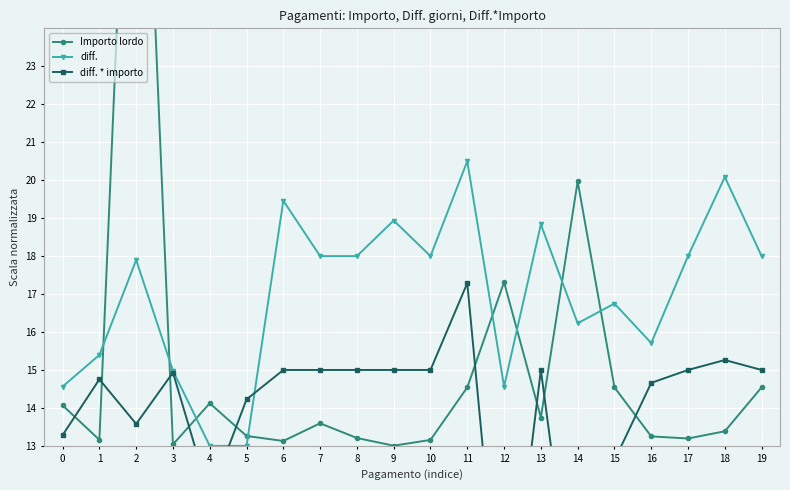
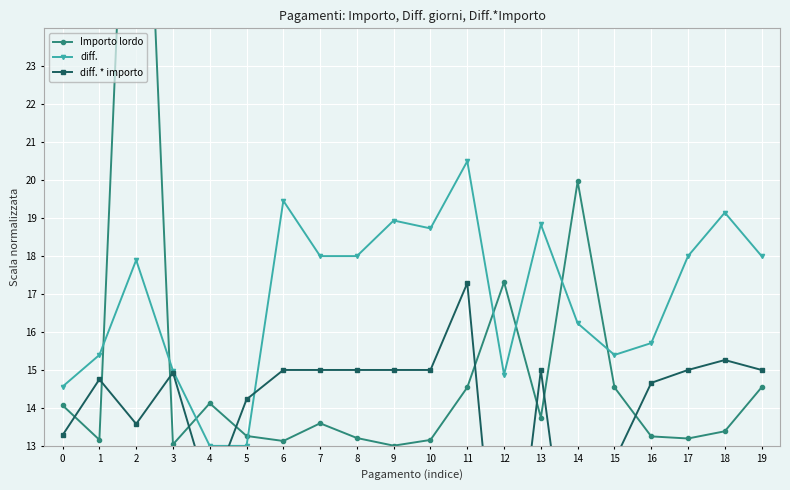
diff., 10: 18.0 -> 18.7
diff., 12: 14.6 -> 14.9
diff., 15: 16.8 -> 15.4
diff., 18: 20.1 -> 19.1
